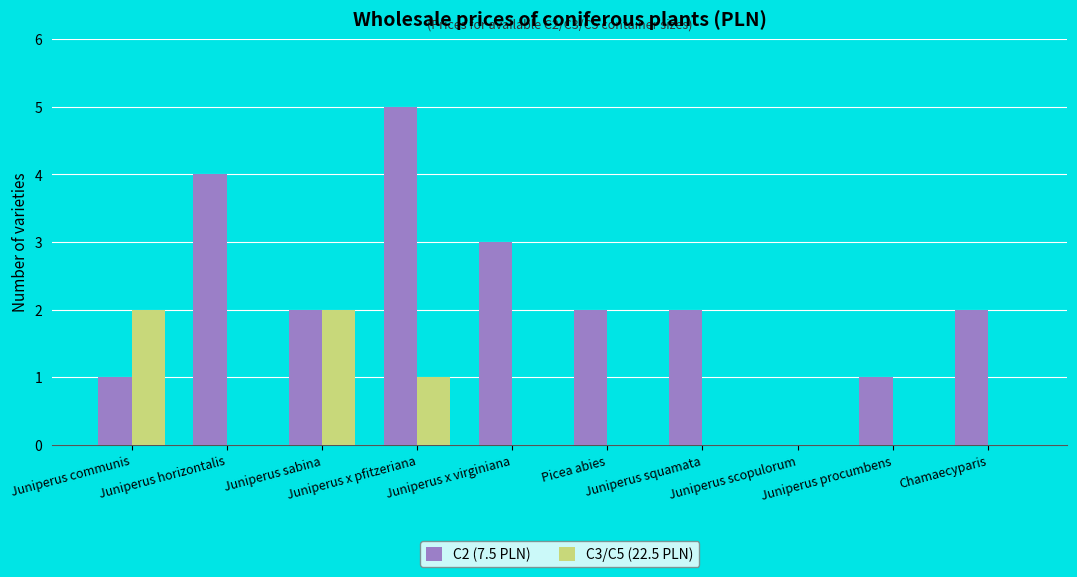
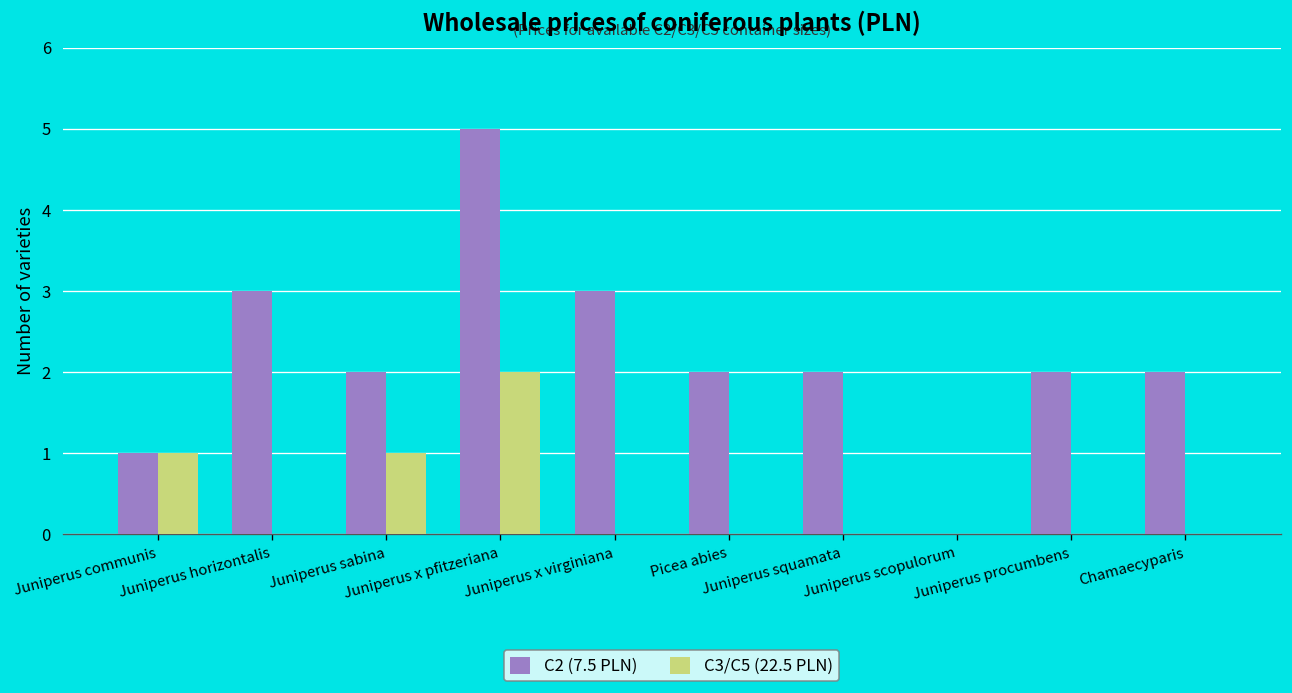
C3/C5 (22.5 PLN), Juniperus communis: 2 -> 1
C2 (7.5 PLN), Juniperus horizontalis: 4 -> 3
C3/C5 (22.5 PLN), Juniperus sabina: 2 -> 1
C3/C5 (22.5 PLN), Juniperus x pfitzeriana: 1 -> 2
C2 (7.5 PLN), Juniperus procumbens: 1 -> 2
